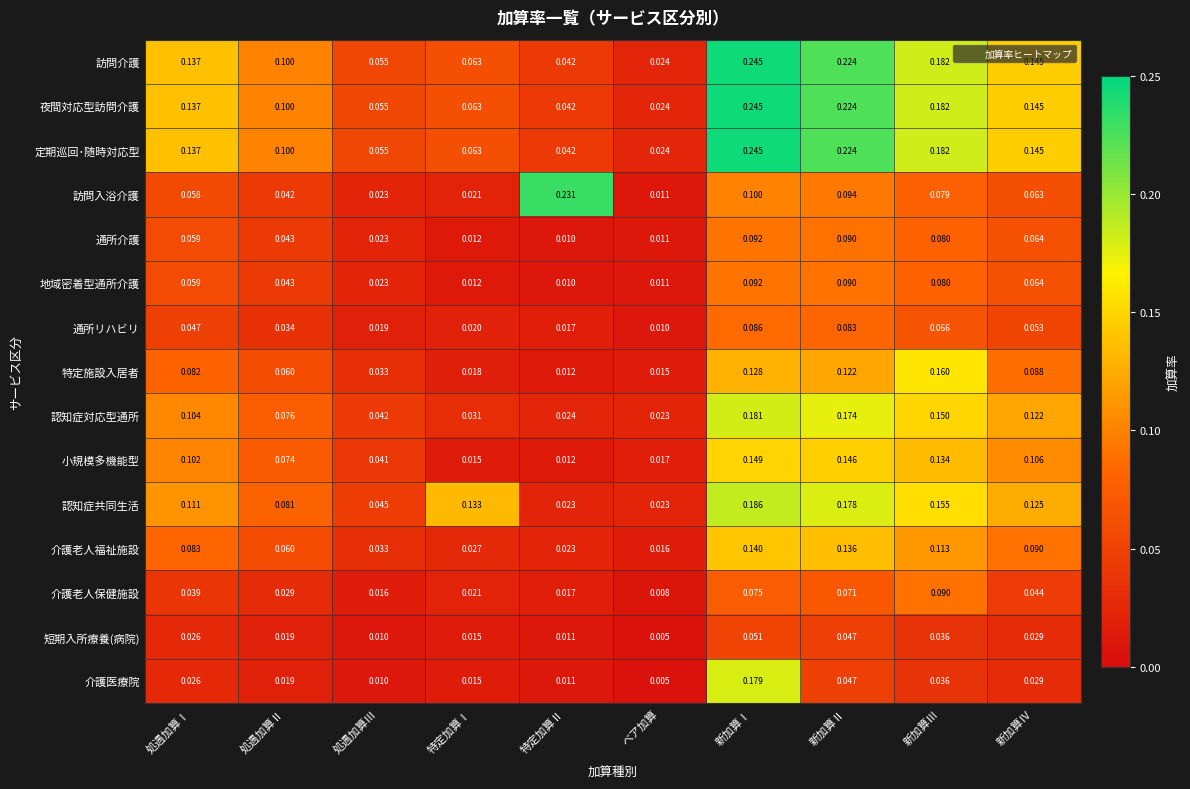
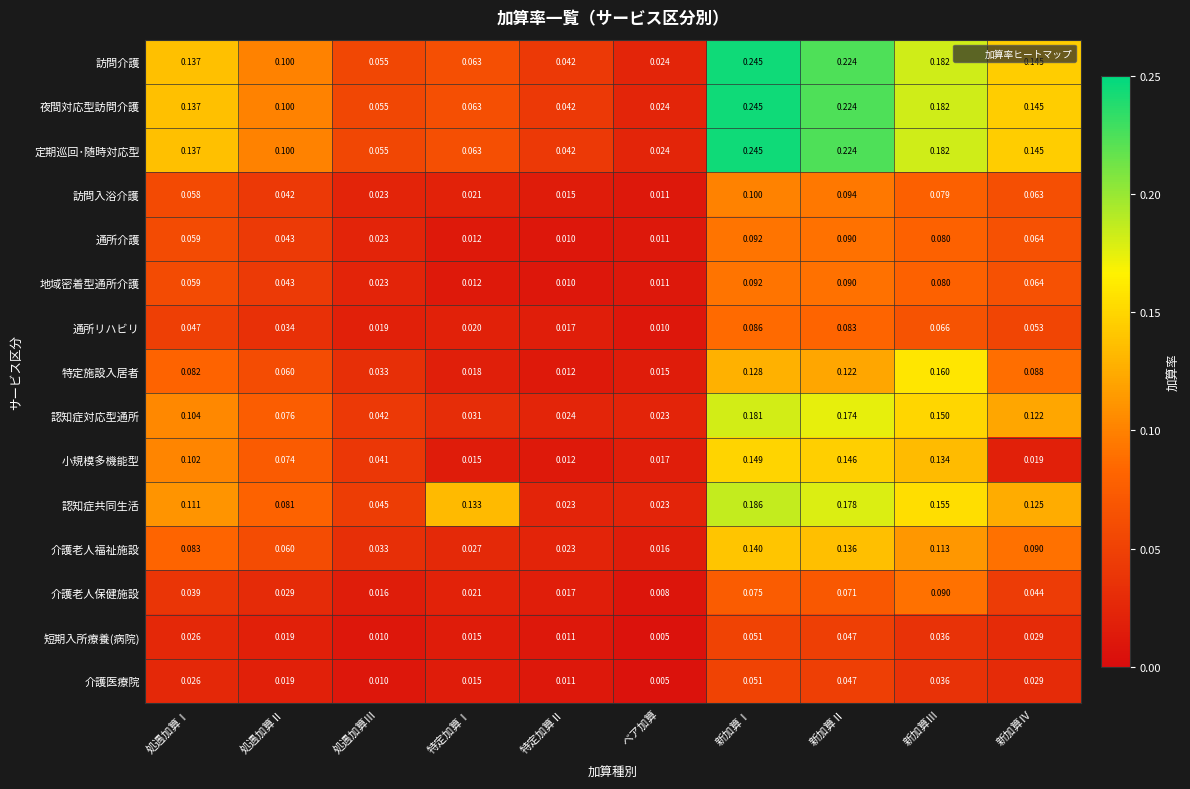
訪問入浴介護, 特定加算Ⅱ: 0.231 -> 0.015
小規模多機能型, 新加算Ⅳ: 0.106 -> 0.019
介護医療院, 新加算Ⅰ: 0.179 -> 0.051
